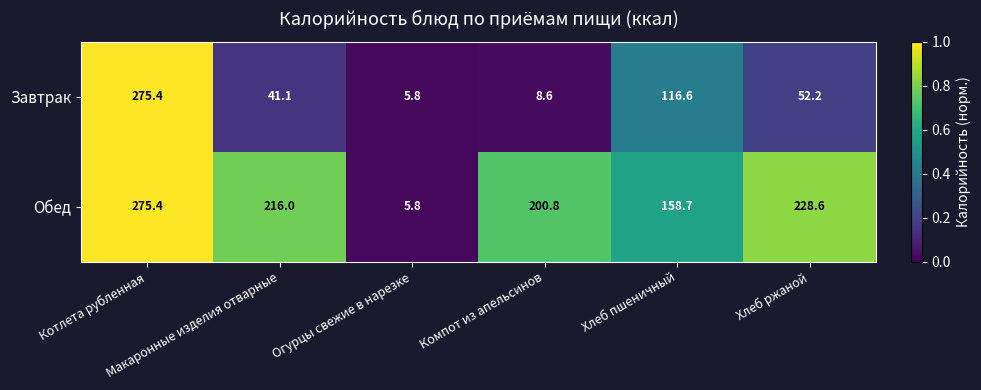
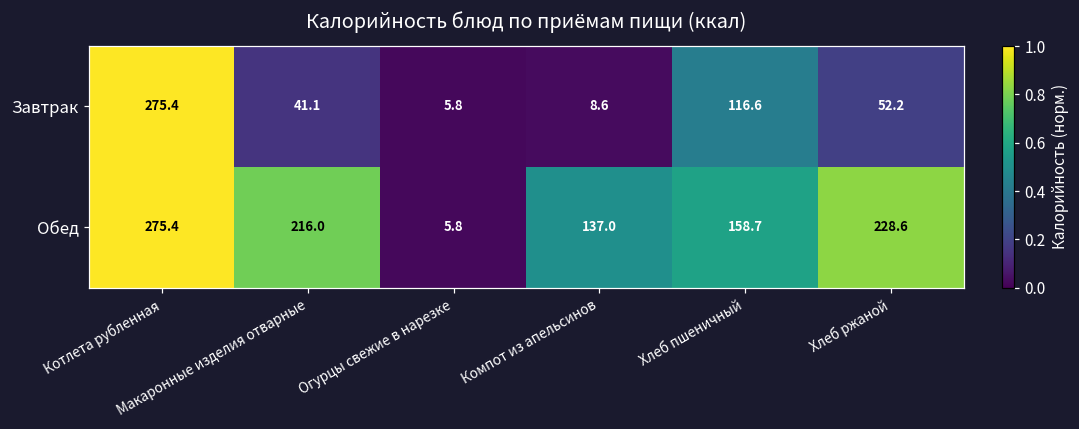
Обед, Компот из апельсинов: 200.8 -> 137.0
